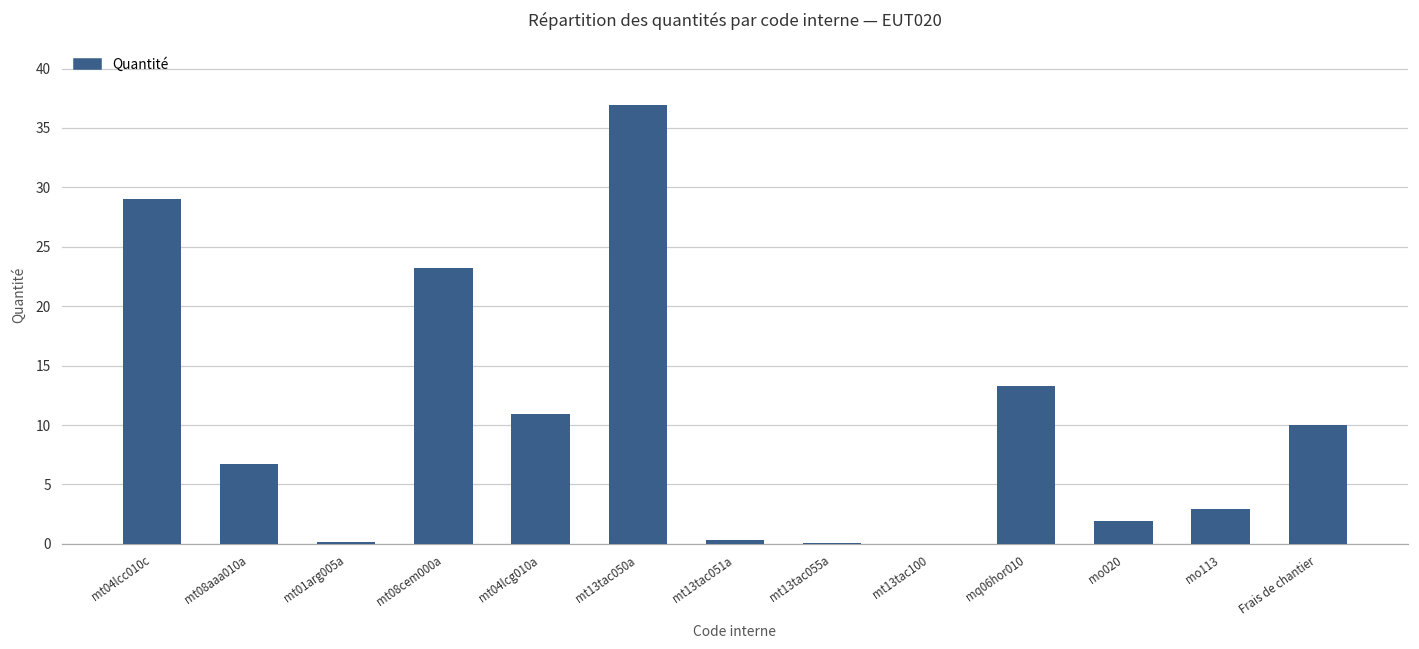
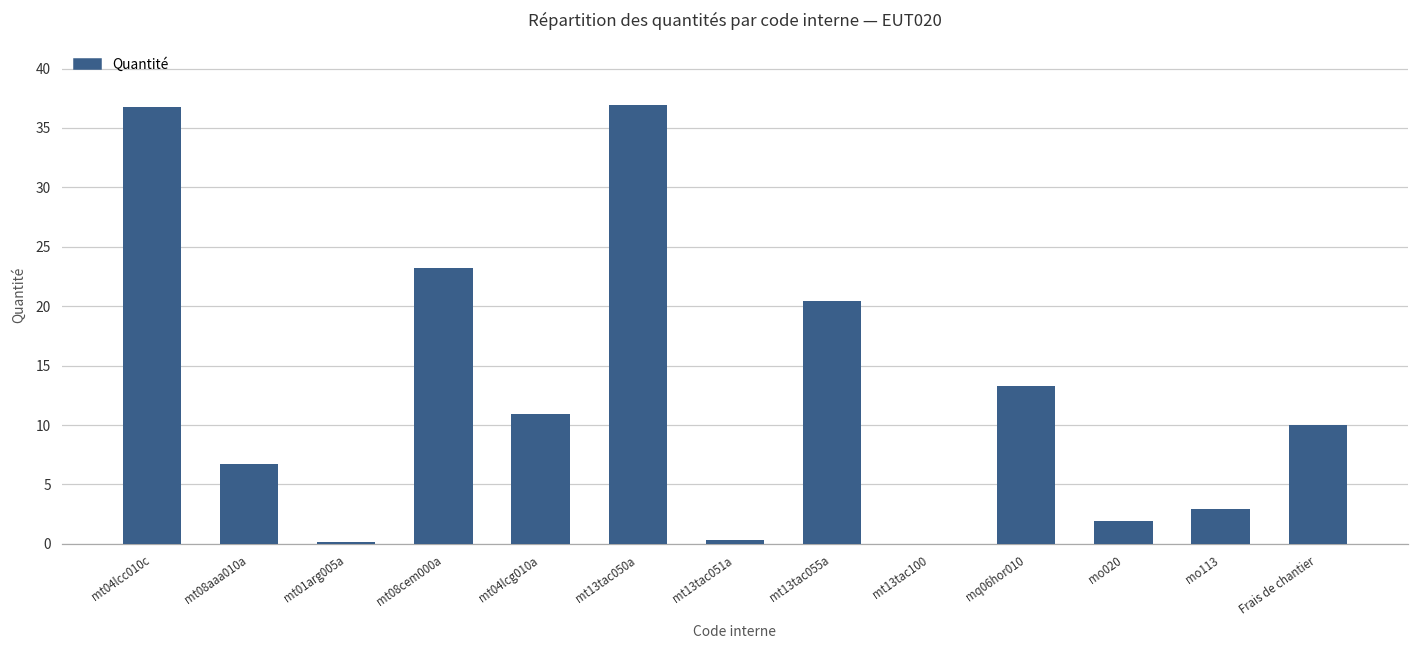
mt04lcc010c: 29.1 -> 36.8
mt13tac055a: 0.1 -> 20.4
